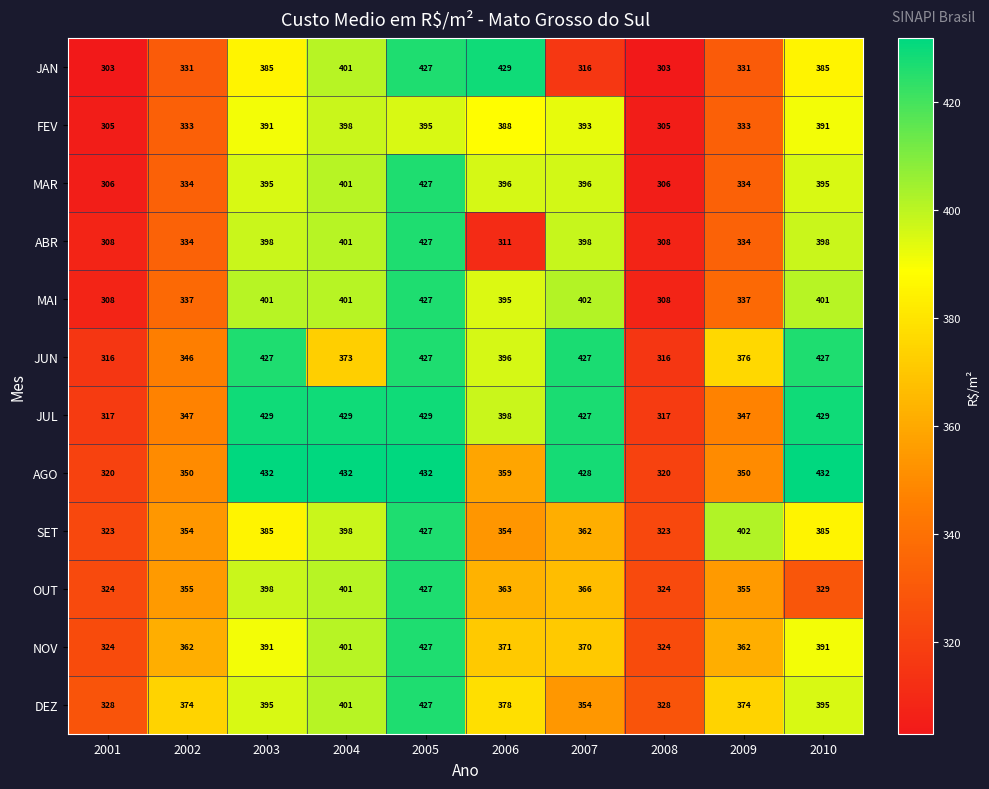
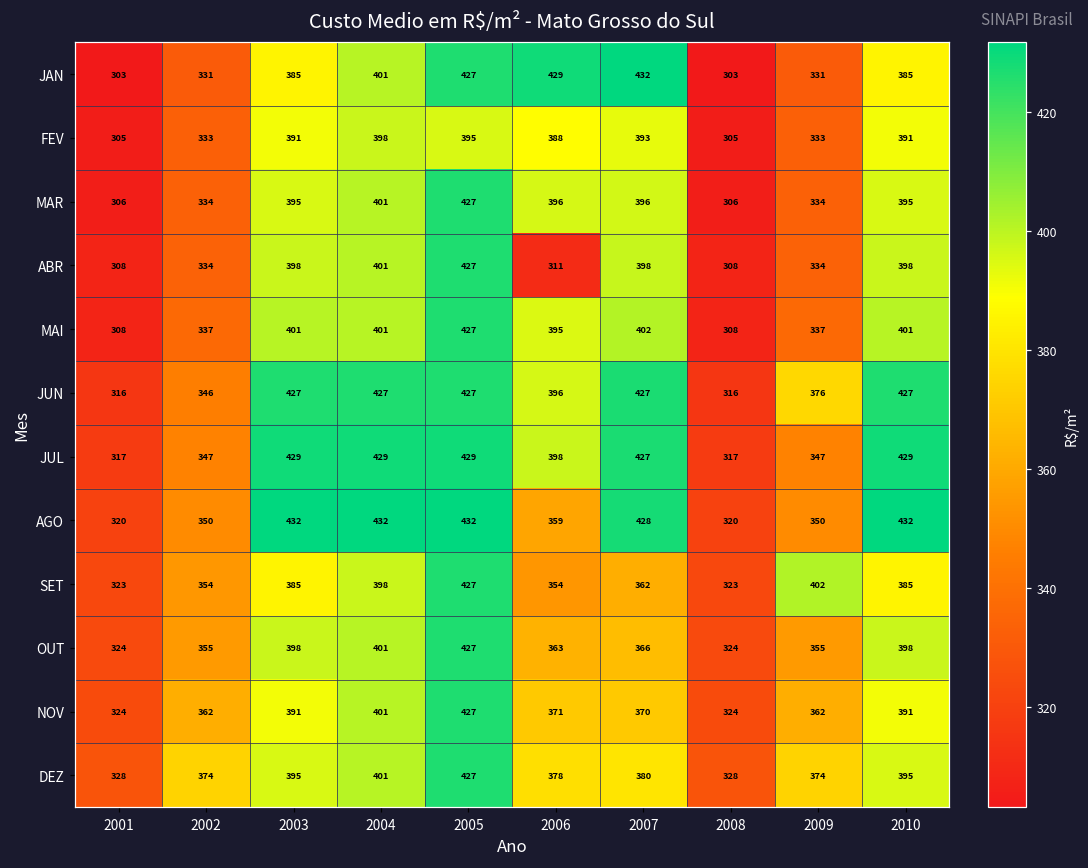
JAN, 2007: 316 -> 432
JUN, 2004: 373 -> 427
OUT, 2010: 329 -> 398
DEZ, 2007: 354 -> 380
